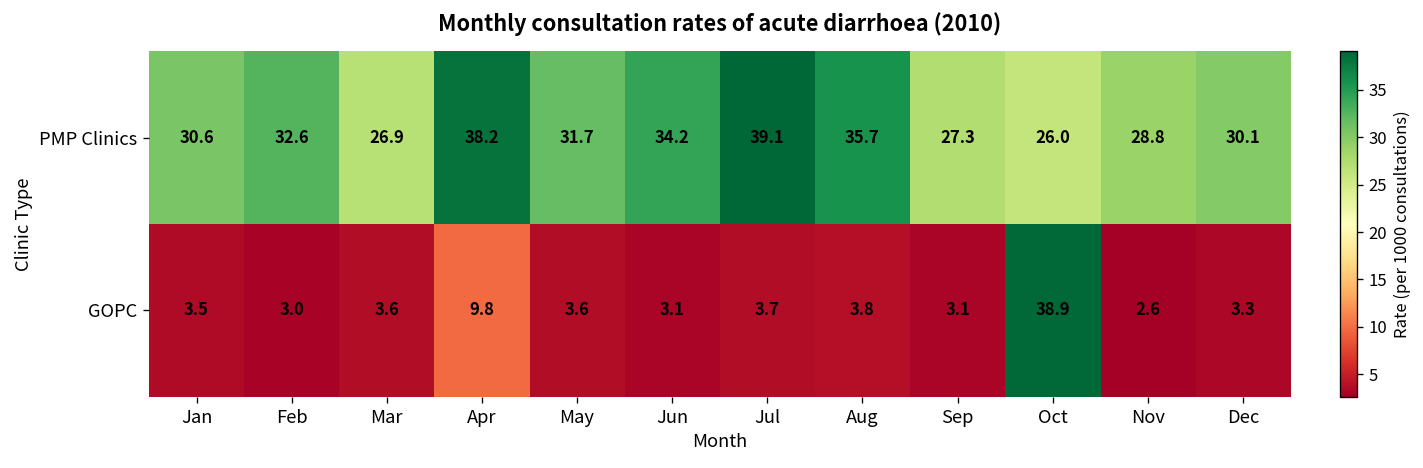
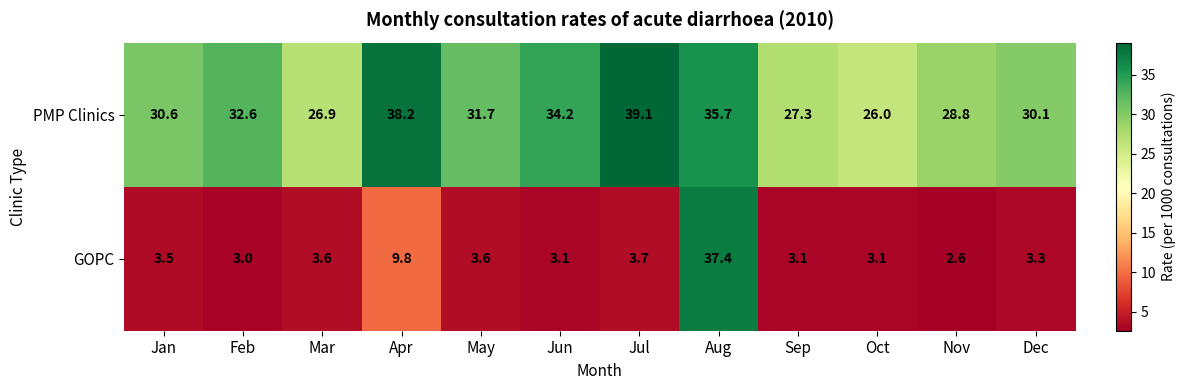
GOPC, Aug: 3.8 -> 37.4
GOPC, Oct: 38.9 -> 3.1
